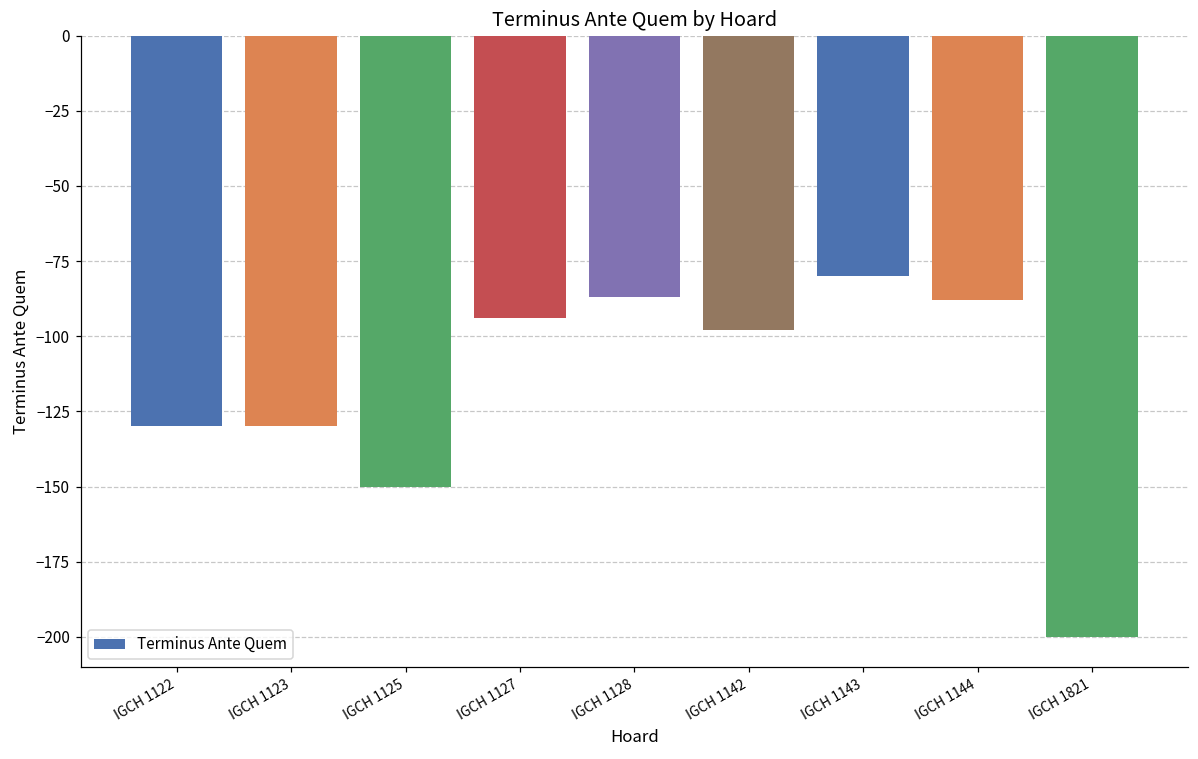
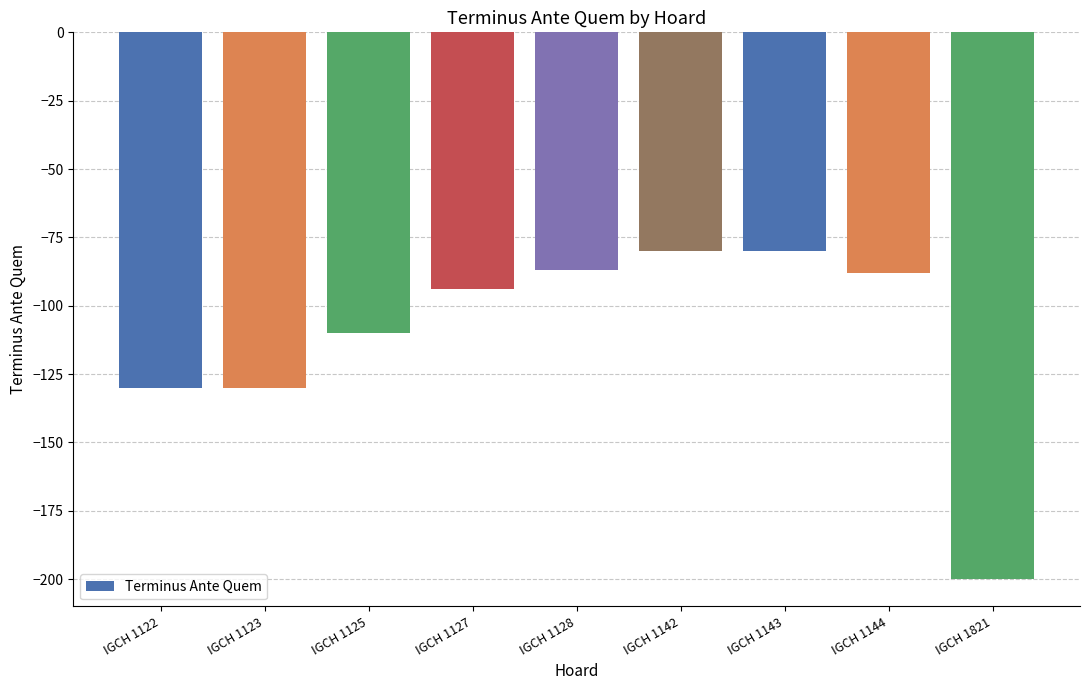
IGCH 1125: -150 -> -110
IGCH 1142: -98 -> -80
